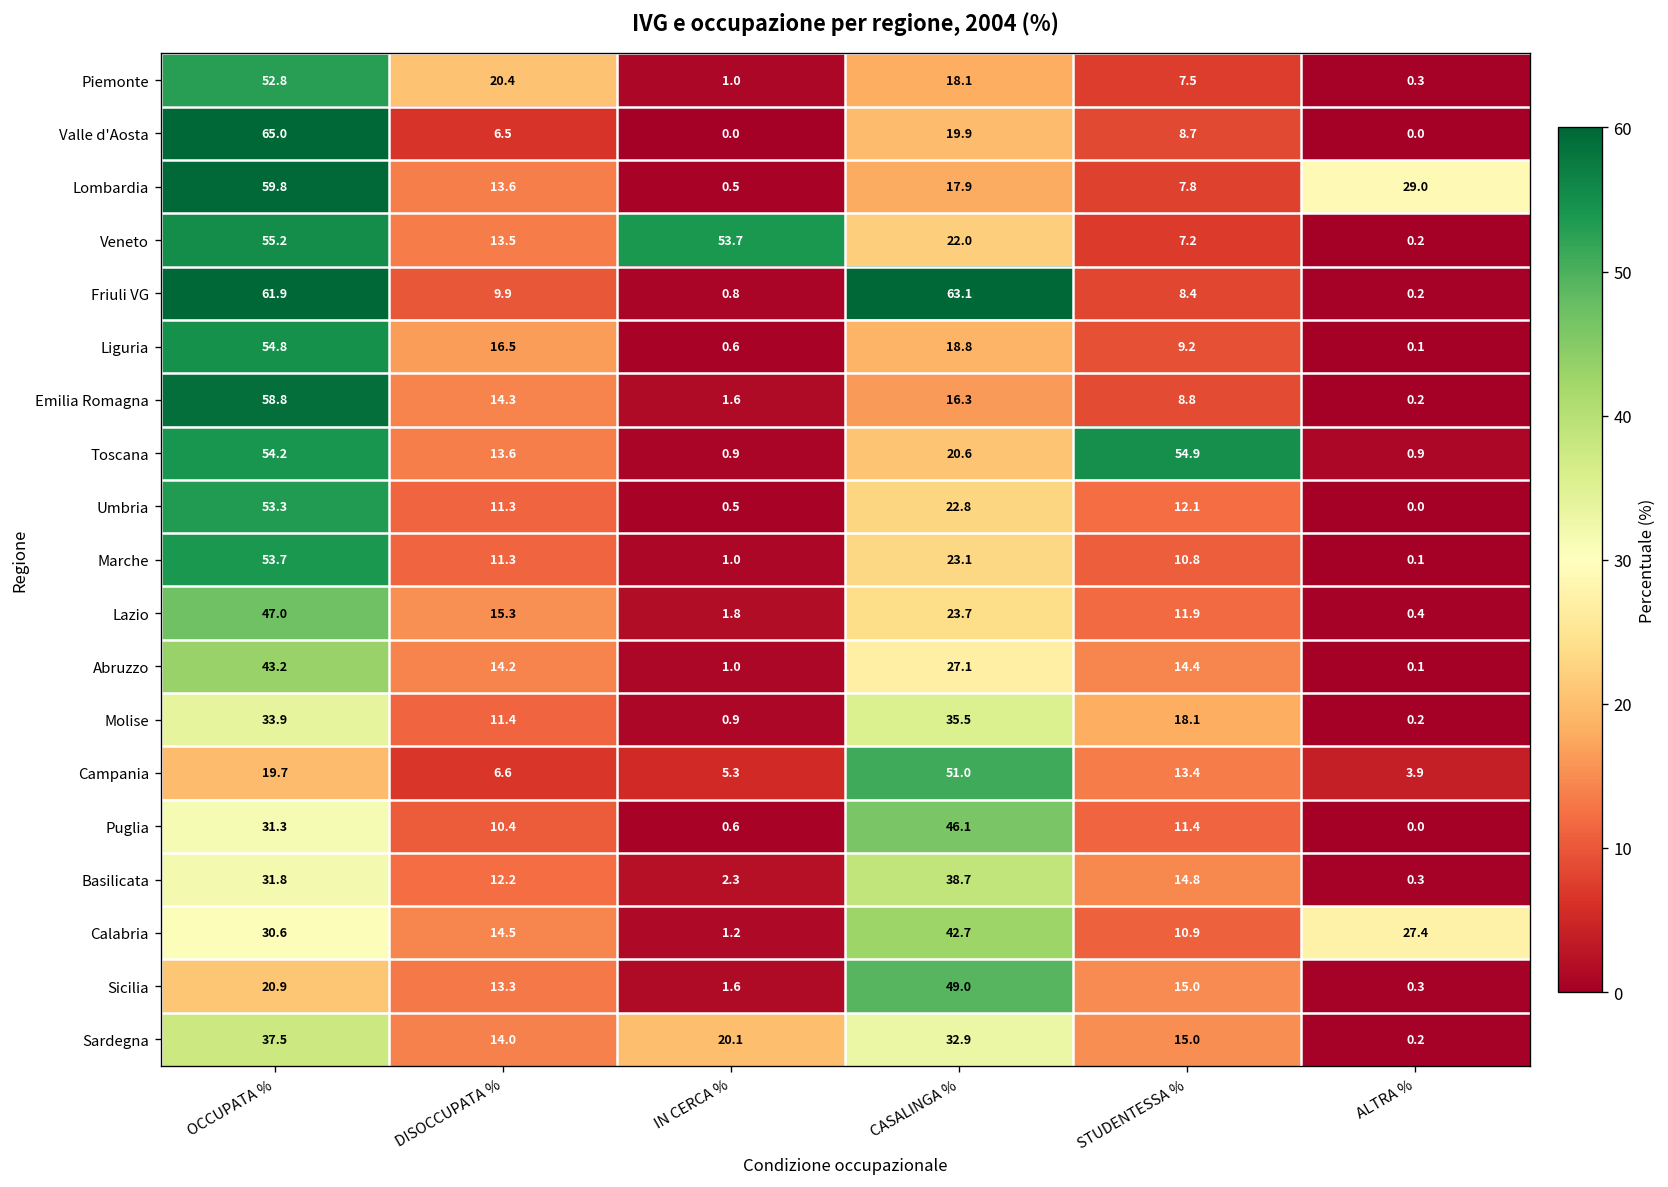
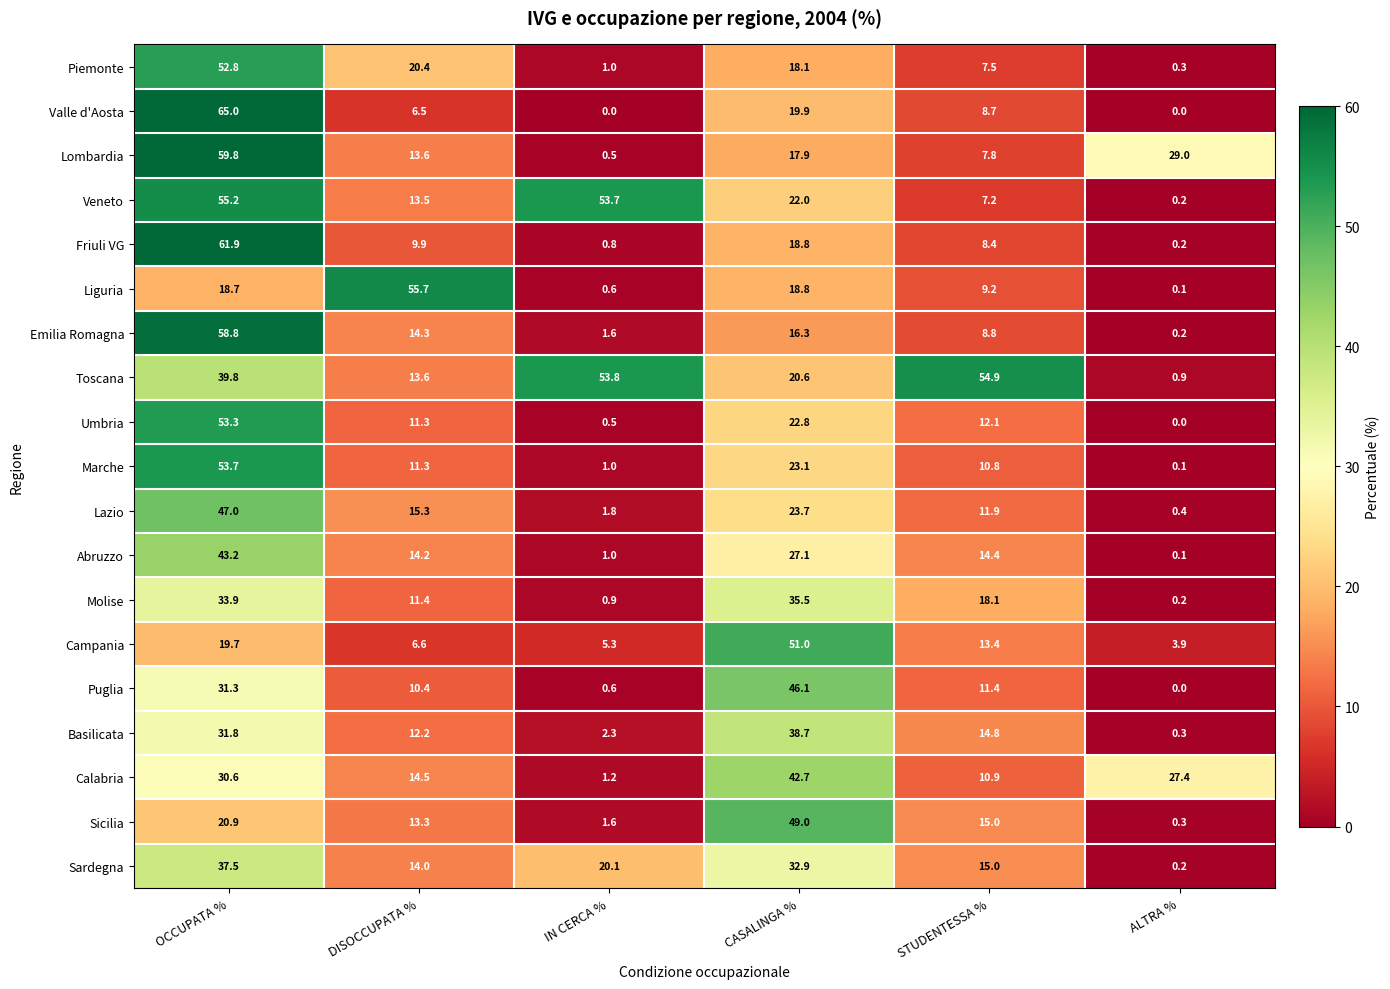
Friuli VG, CASALINGA %: 63.1 -> 18.8
Liguria, OCCUPATA %: 54.8 -> 18.7
Liguria, DISOCCUPATA %: 16.5 -> 55.7
Toscana, OCCUPATA %: 54.2 -> 39.8
Toscana, IN CERCA %: 0.9 -> 53.8
